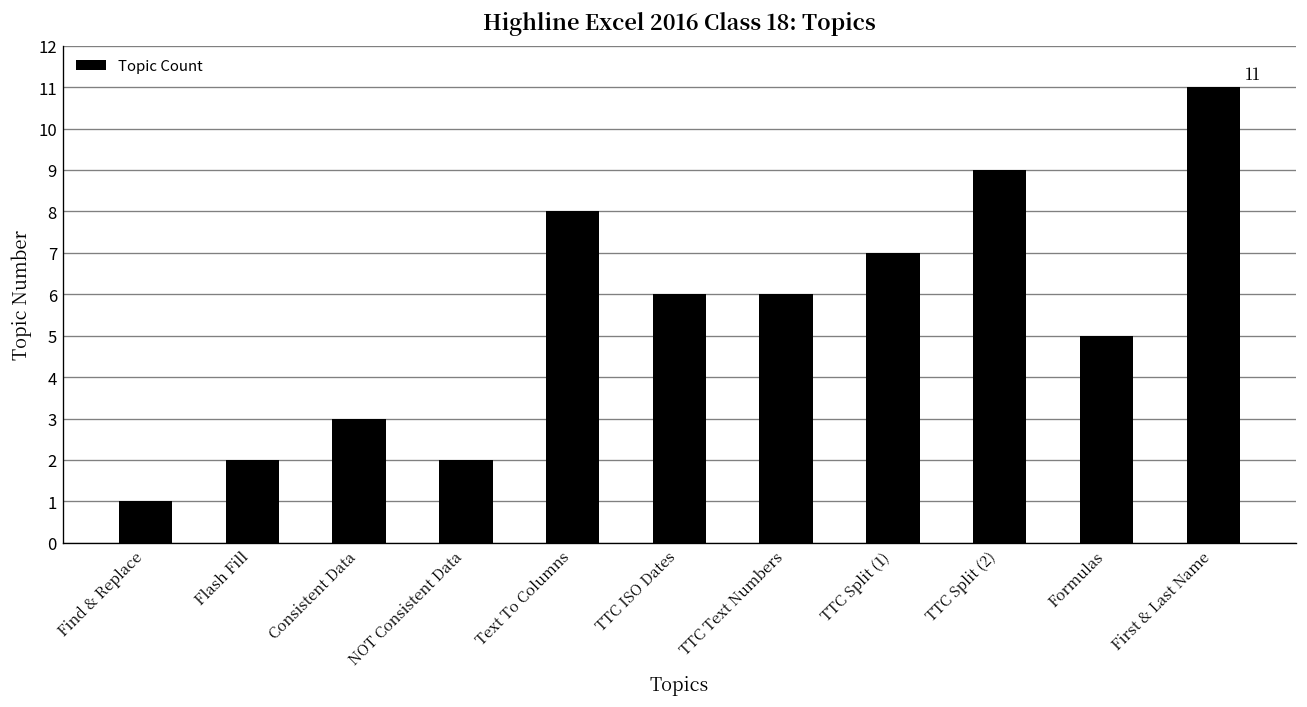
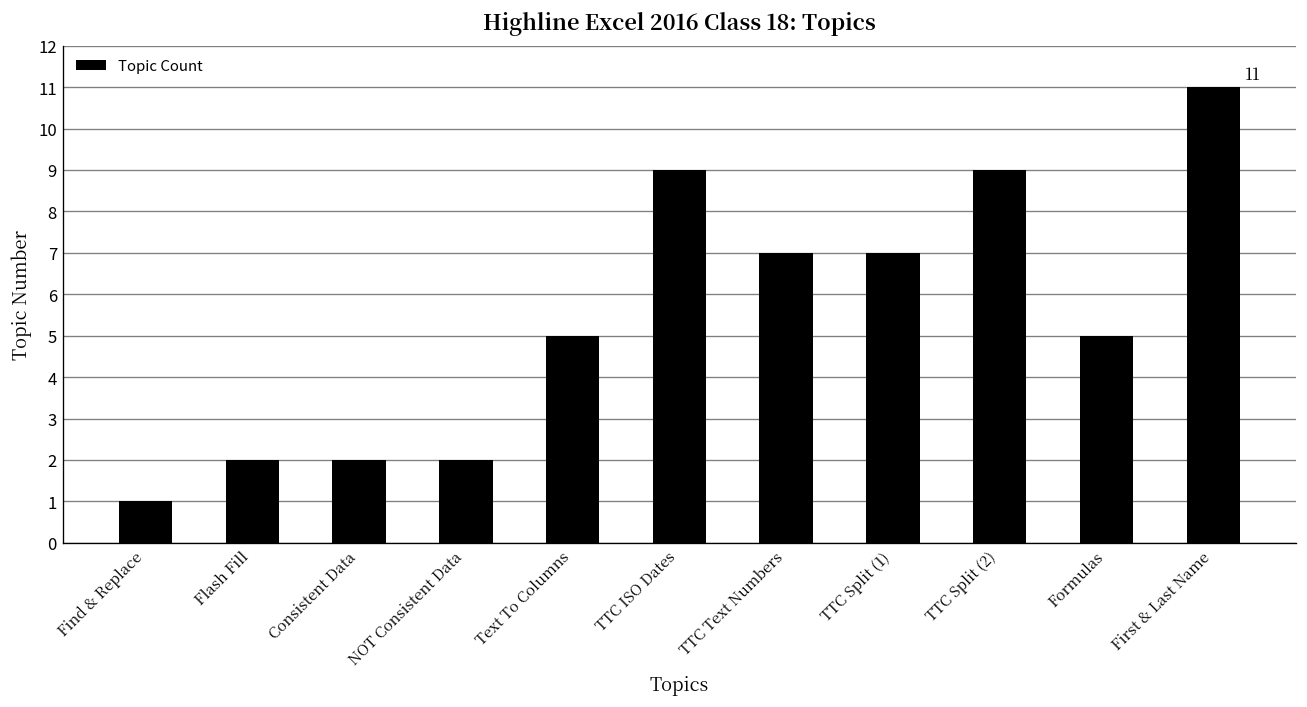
Consistent Data: 3 -> 2
Text To Columns: 8 -> 5
TTC ISO Dates: 6 -> 9
TTC Text Numbers: 6 -> 7
